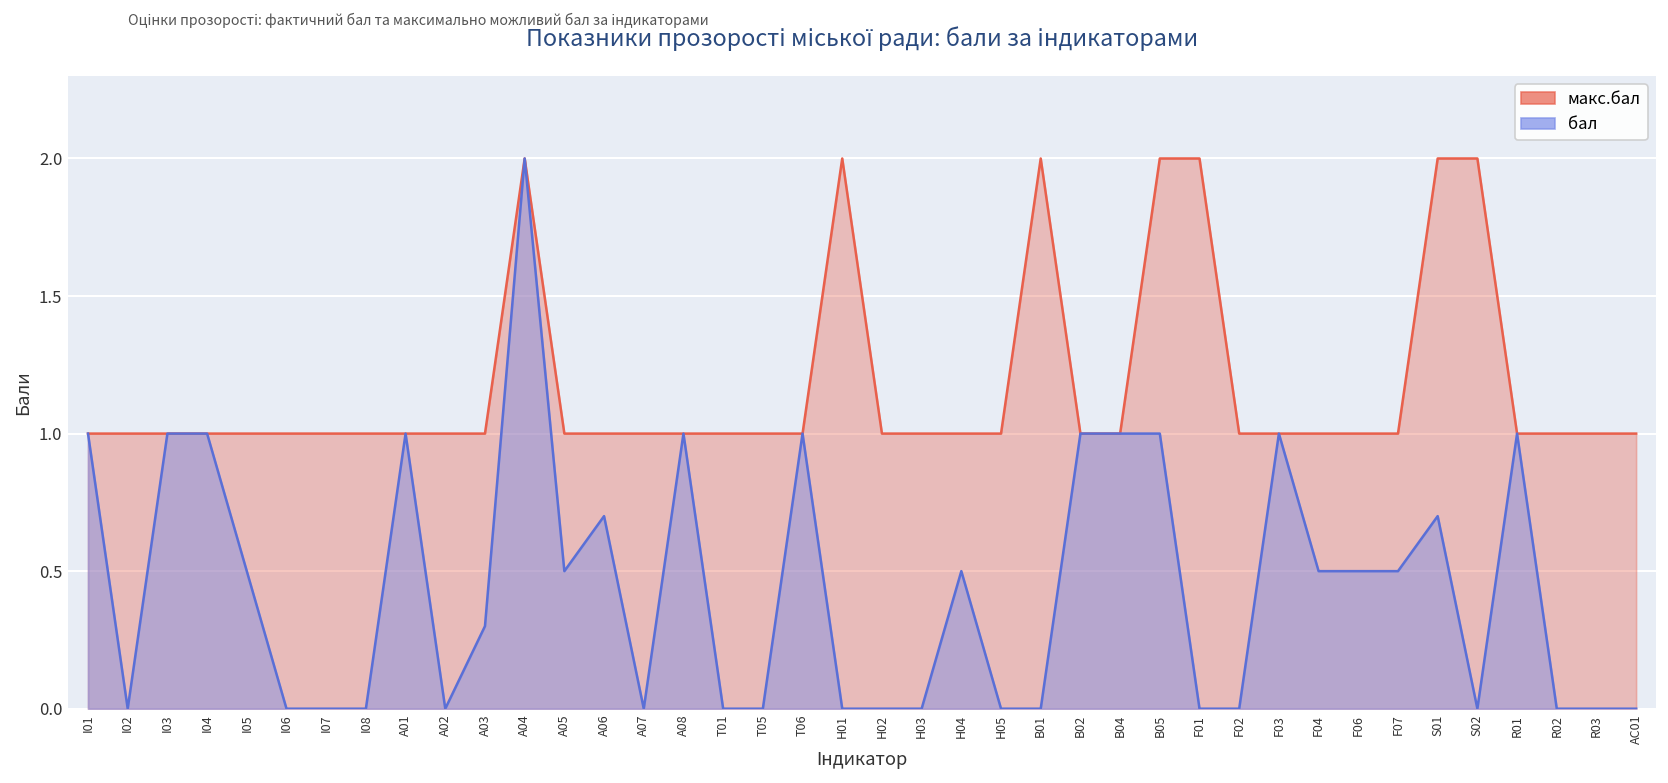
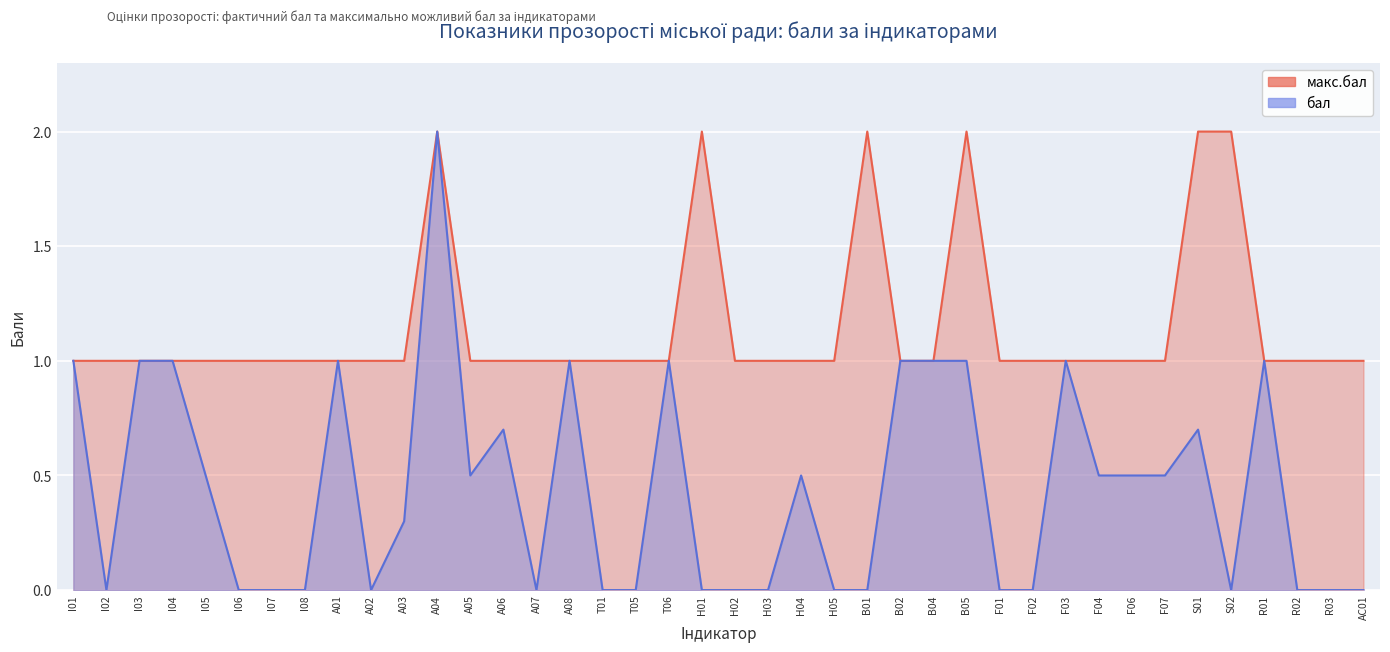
макс.бал, F01: 2 -> 1
